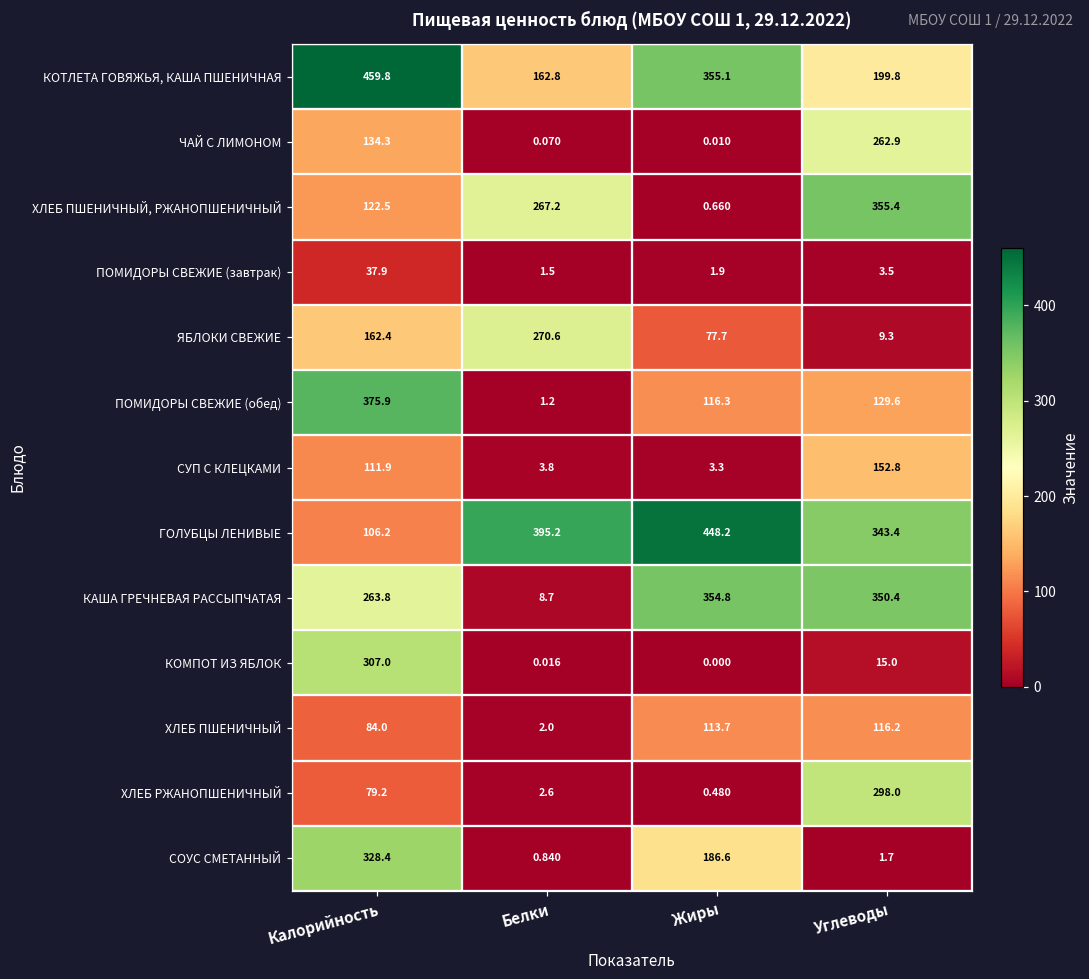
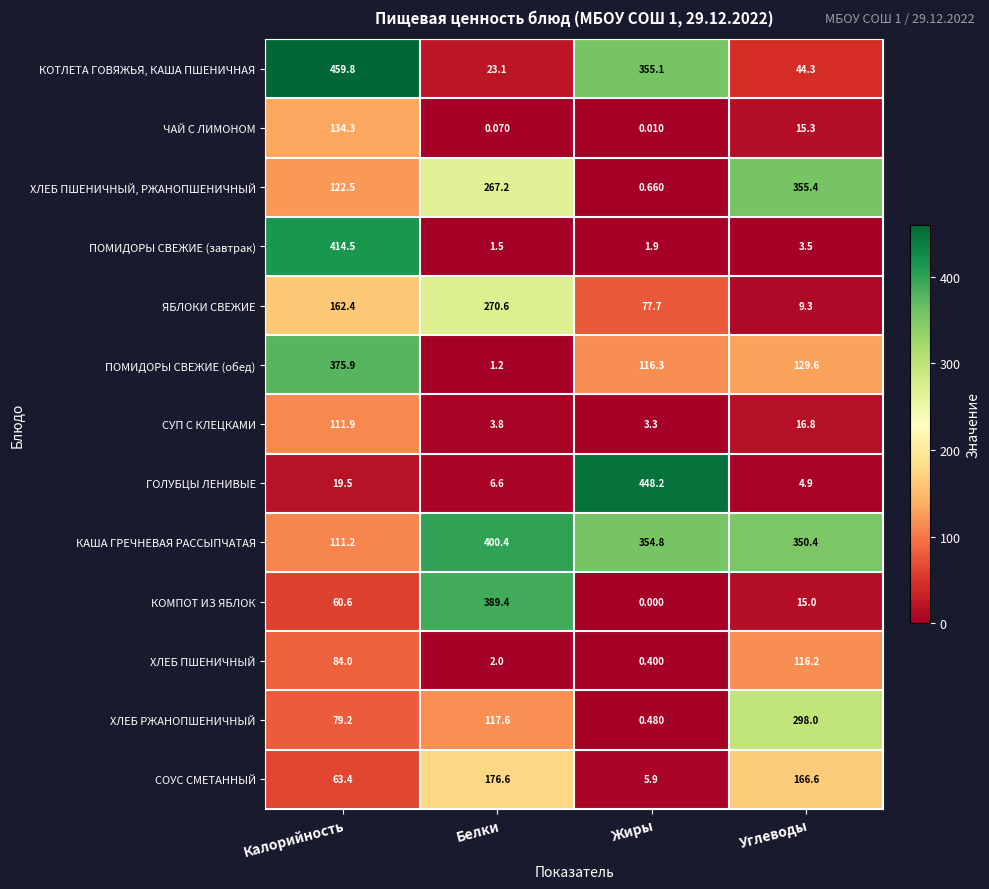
КОТЛЕТА ГОВЯЖЬЯ, КАША ПШЕНИЧНАЯ, Белки: 162.8 -> 23.1
КОТЛЕТА ГОВЯЖЬЯ, КАША ПШЕНИЧНАЯ, Углеводы: 199.8 -> 44.3
ЧАЙ С ЛИМОНОМ, Углеводы: 262.9 -> 15.3
ПОМИДОРЫ СВЕЖИЕ (завтрак), Калорийность: 37.9 -> 414.5
СУП С КЛЕЦКАМИ, Углеводы: 152.8 -> 16.8
ГОЛУБЦЫ ЛЕНИВЫЕ, Калорийность: 106.2 -> 19.5
ГОЛУБЦЫ ЛЕНИВЫЕ, Белки: 395.2 -> 6.6
ГОЛУБЦЫ ЛЕНИВЫЕ, Углеводы: 343.4 -> 4.9
КАША ГРЕЧНЕВАЯ РАССЫПЧАТАЯ, Калорийность: 263.8 -> 111.2
КАША ГРЕЧНЕВАЯ РАССЫПЧАТАЯ, Белки: 8.7 -> 400.4
КОМПОТ ИЗ ЯБЛОК, Калорийность: 307.0 -> 60.6
КОМПОТ ИЗ ЯБЛОК, Белки: 0.016 -> 389.4
ХЛЕБ ПШЕНИЧНЫЙ, Жиры: 113.7 -> 0.400
ХЛЕБ РЖАНОПШЕНИЧНЫЙ, Белки: 2.6 -> 117.6
СОУС СМЕТАННЫЙ, Калорийность: 328.4 -> 63.4
СОУС СМЕТАННЫЙ, Белки: 0.840 -> 176.6
СОУС СМЕТАННЫЙ, Жиры: 186.6 -> 5.9
СОУС СМЕТАННЫЙ, Углеводы: 1.7 -> 166.6
